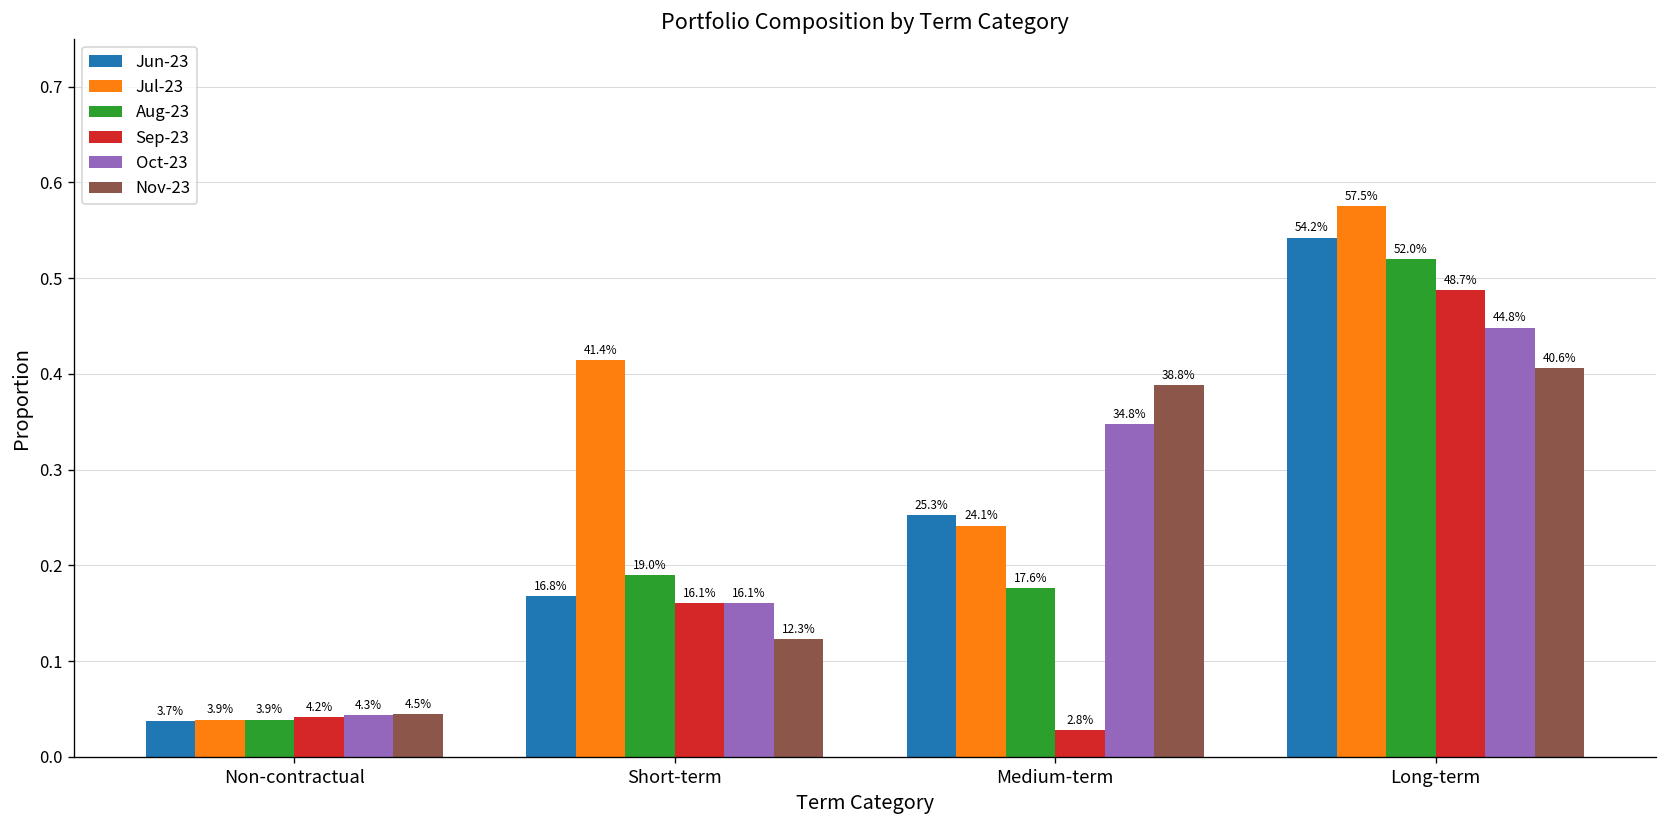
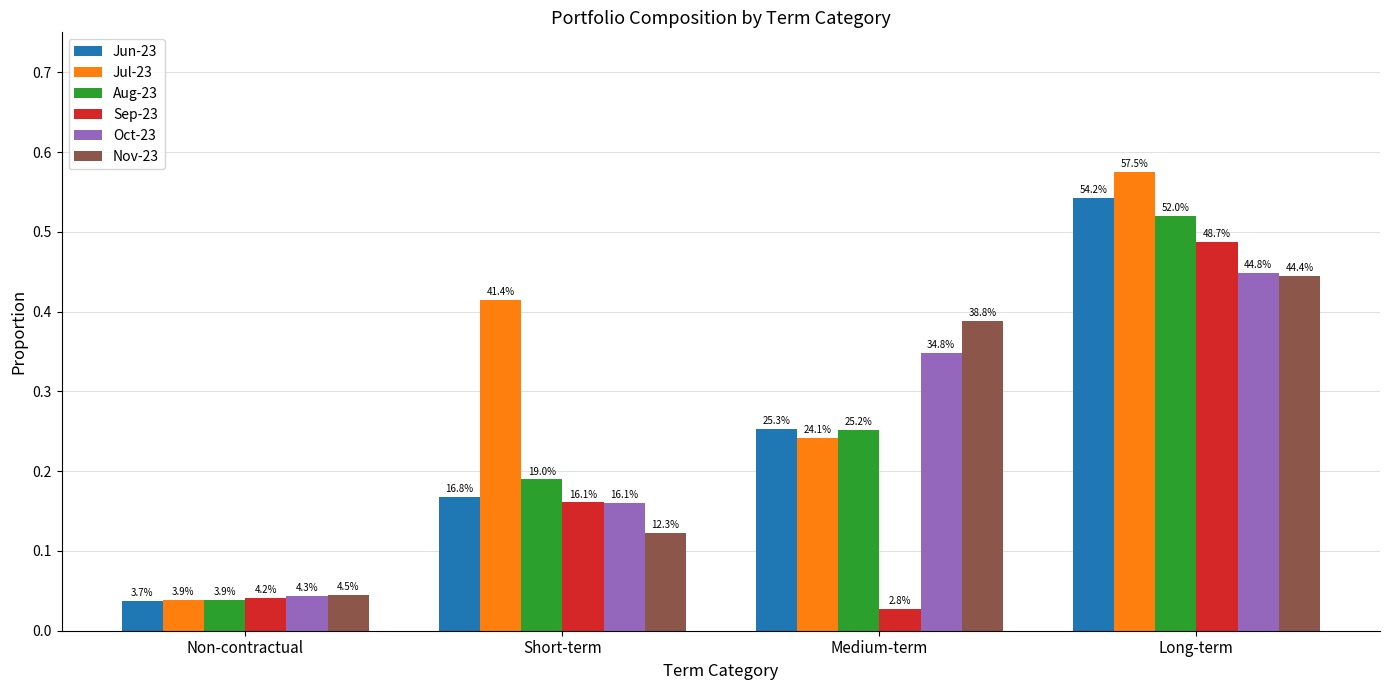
Aug-23, Medium-term: 17.6% -> 25.2%
Nov-23, Long-term: 40.6% -> 44.4%
